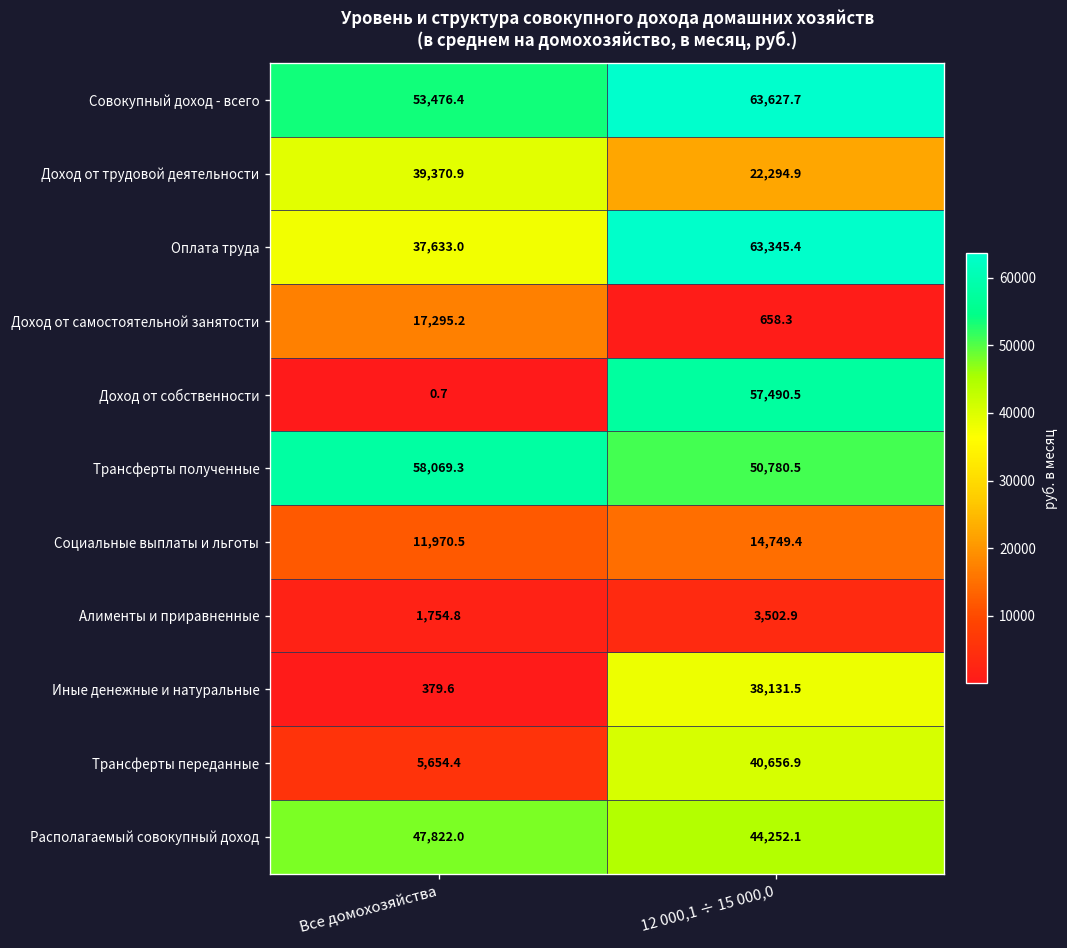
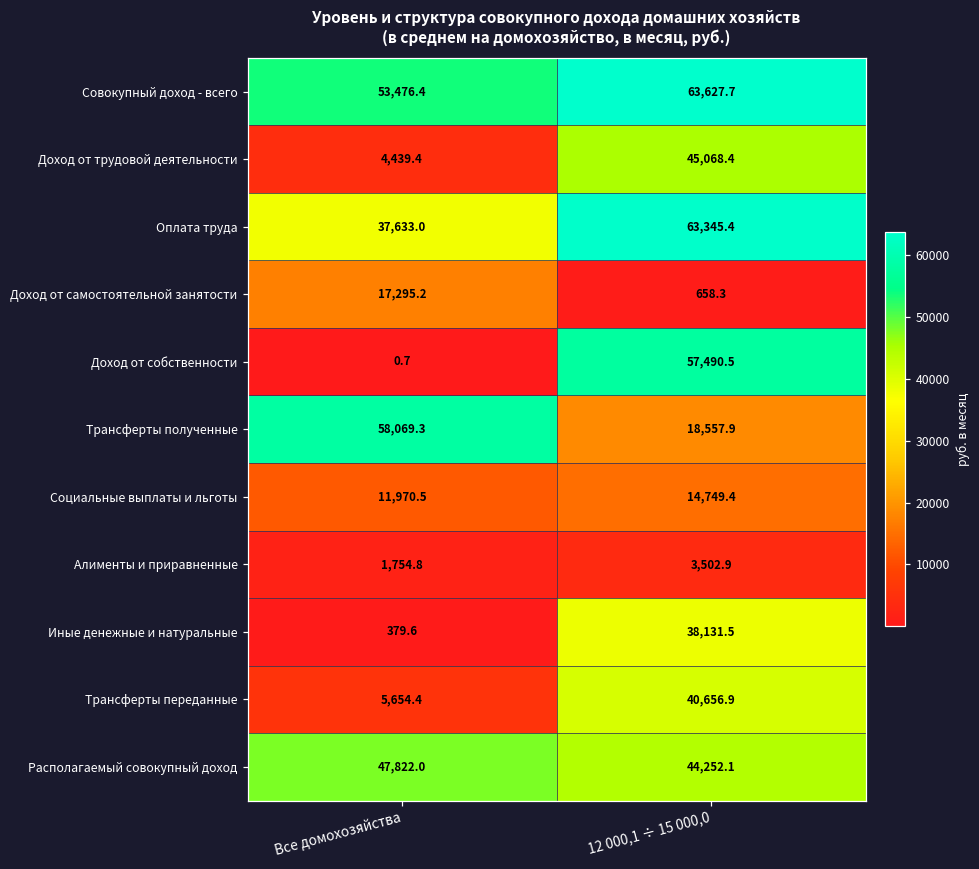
Доход от трудовой деятельности, Все домохозяйства: 39,370.9 -> 4,439.4
Доход от трудовой деятельности, 12 000,1 ÷ 15 000,0: 22,294.9 -> 45,068.4
Трансферты полученные, 12 000,1 ÷ 15 000,0: 50,780.5 -> 18,557.9
